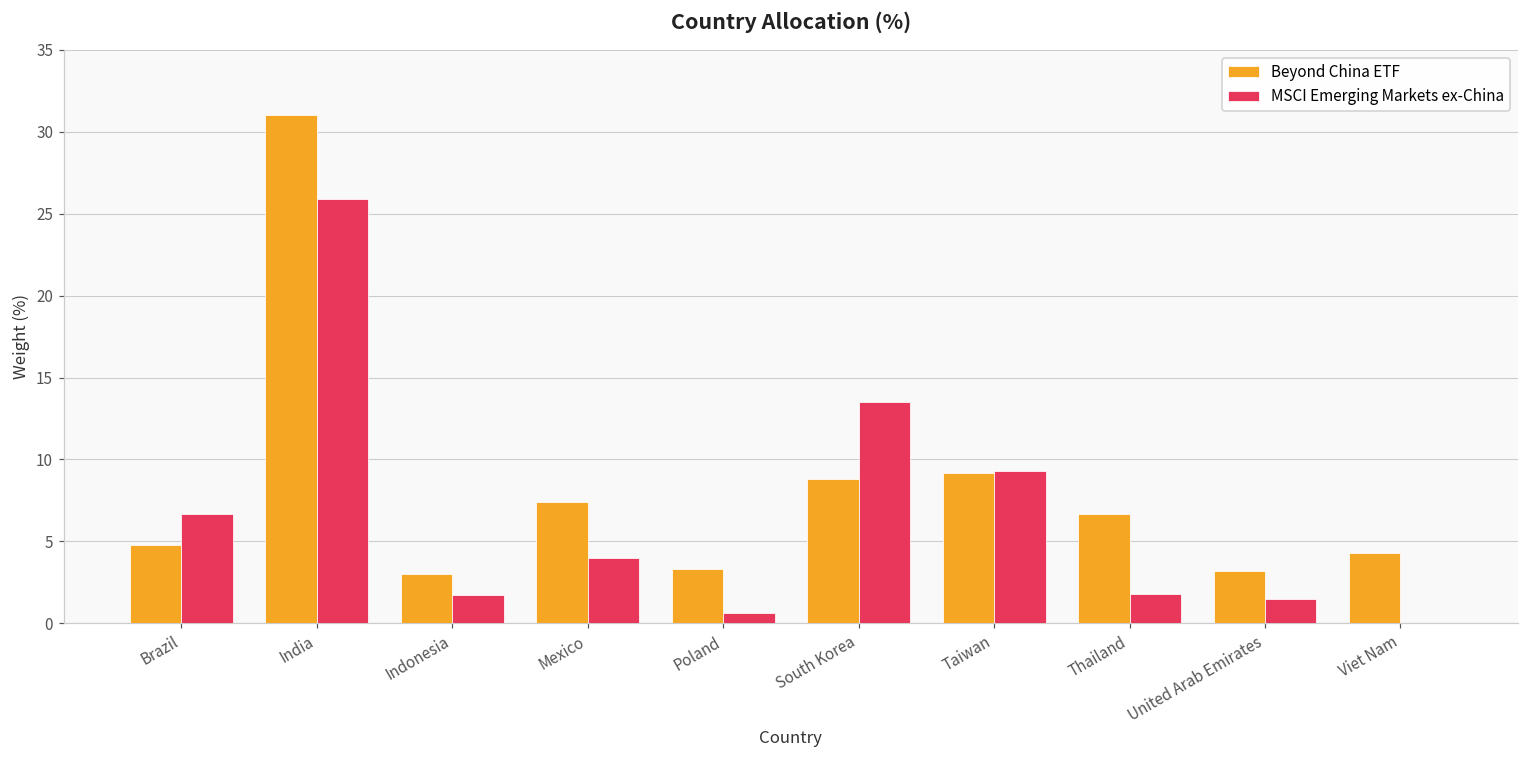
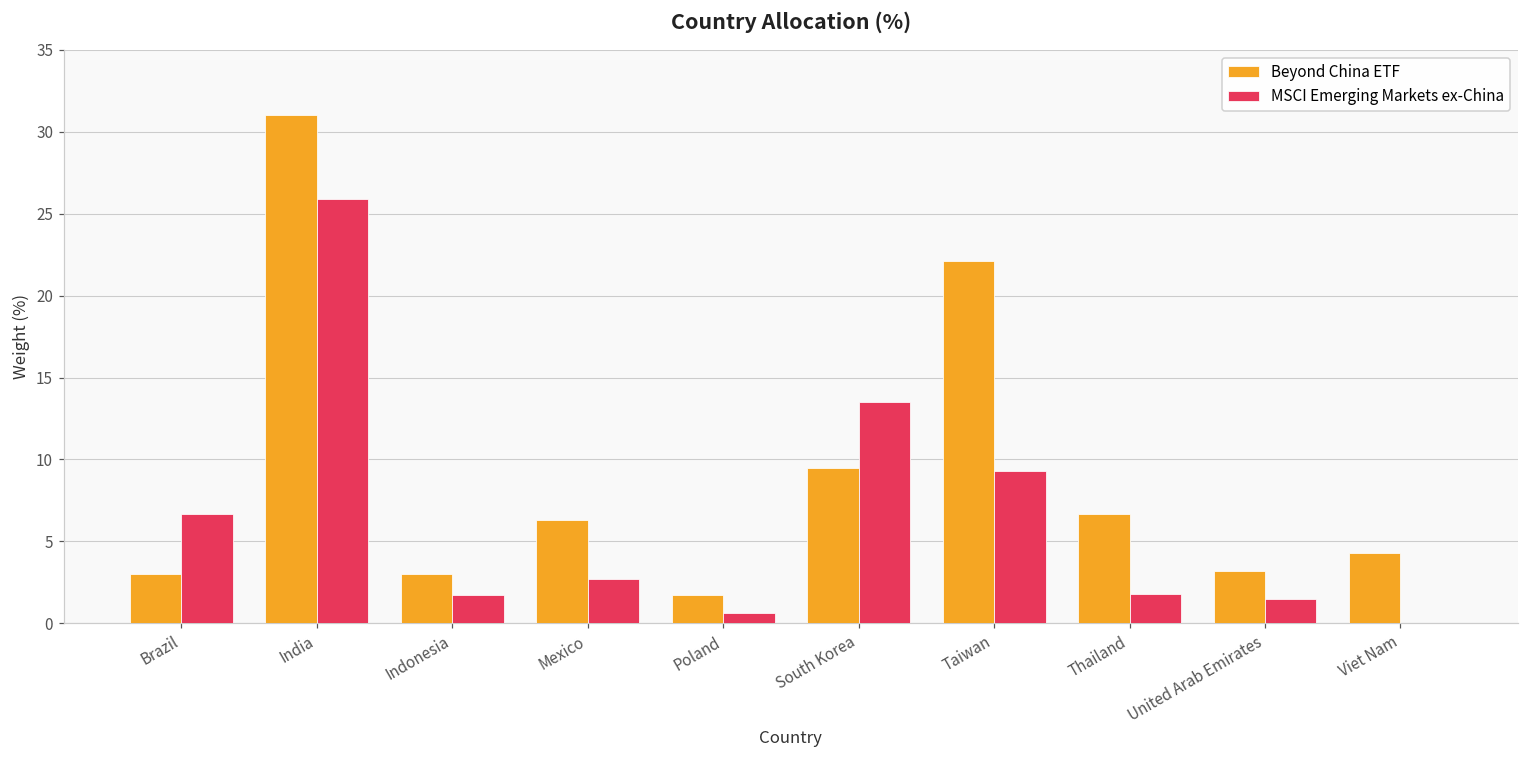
Beyond China ETF, Brazil: 4.8 -> 3.0
Beyond China ETF, Mexico: 7.4 -> 6.3
MSCI Emerging Markets ex-China, Mexico: 4.0 -> 2.7
Beyond China ETF, Poland: 3.3 -> 1.7
Beyond China ETF, South Korea: 8.8 -> 9.5
Beyond China ETF, Taiwan: 9.2 -> 22.1
